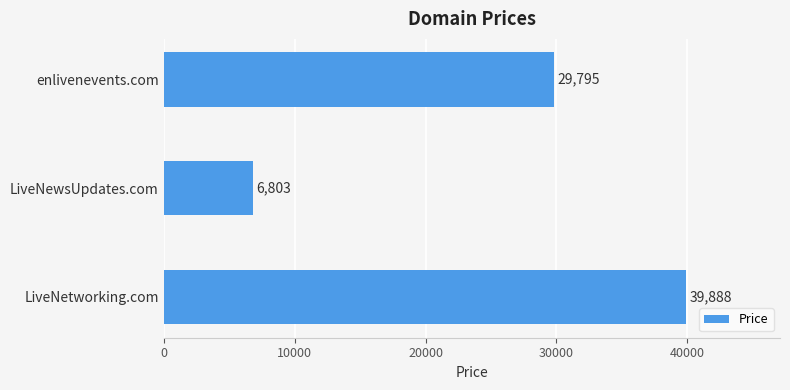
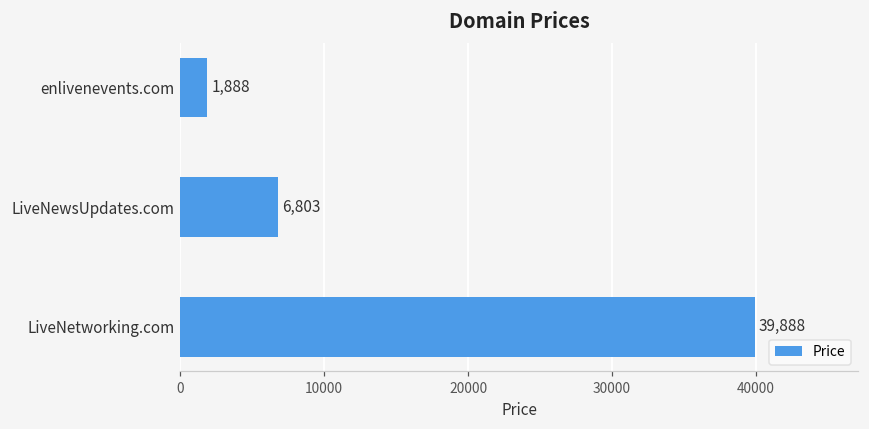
enlivenevents.com: 29,795 -> 1,888
